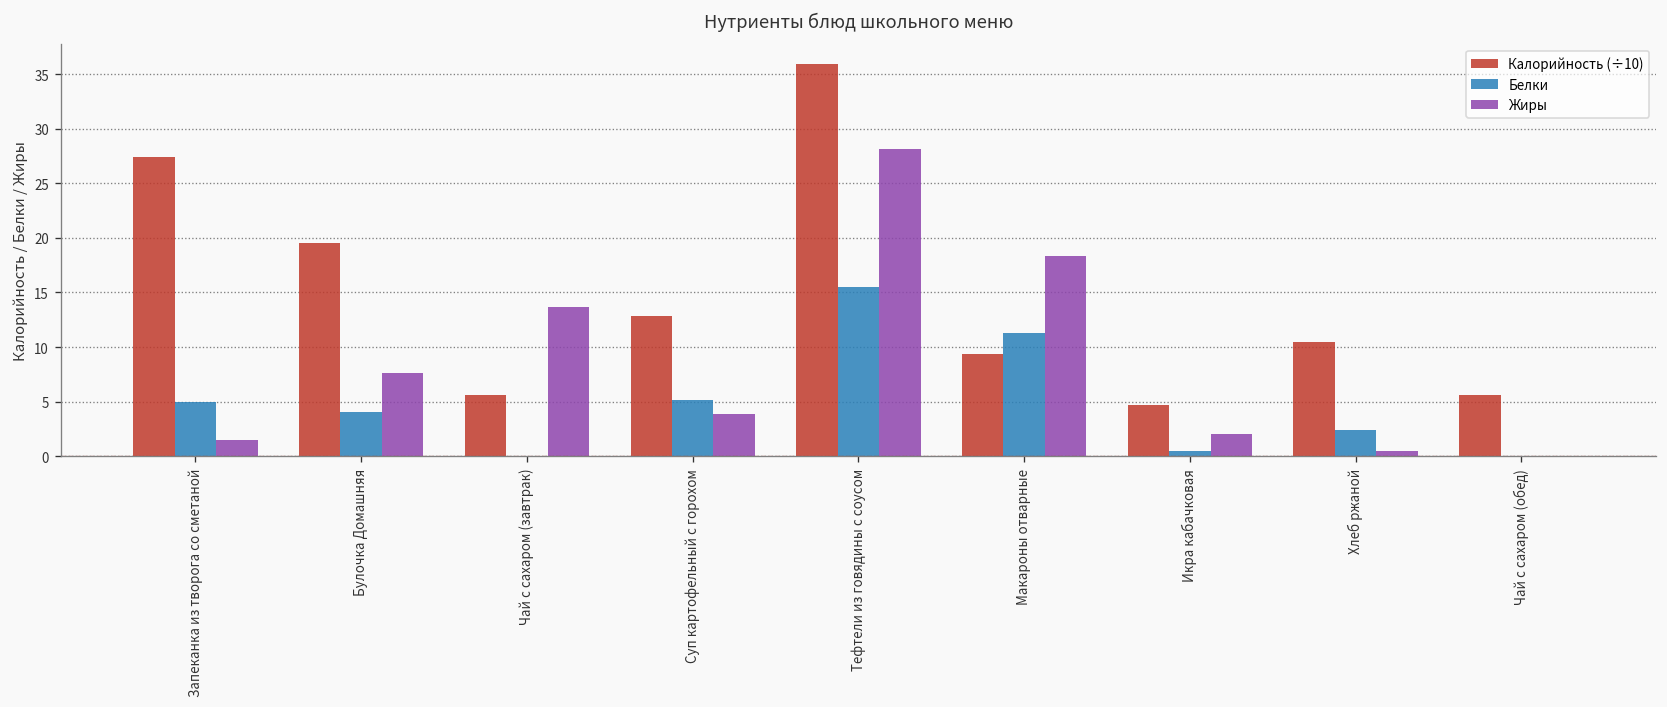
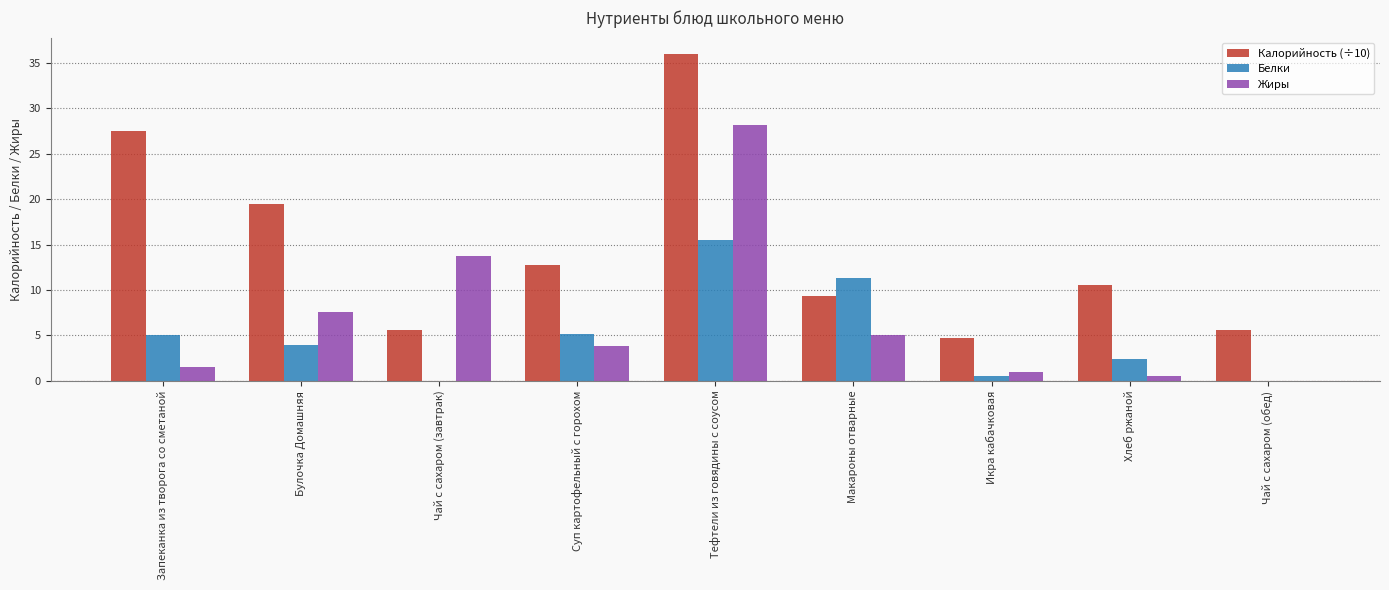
Жиры, Макароны отварные: 18 -> 5
Жиры, Икра кабачковая: 2 -> 1
